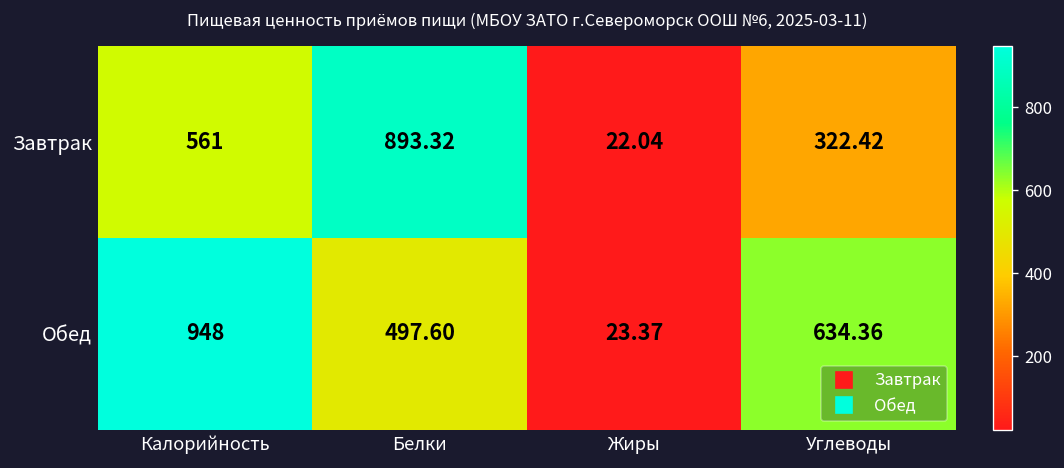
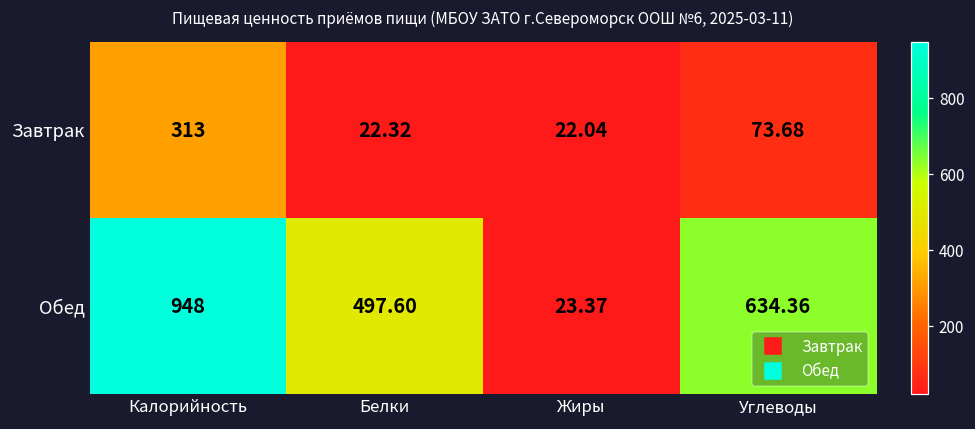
Завтрак, Калорийность: 561 -> 313
Завтрак, Белки: 893.32 -> 22.32
Завтрак, Углеводы: 322.42 -> 73.68
